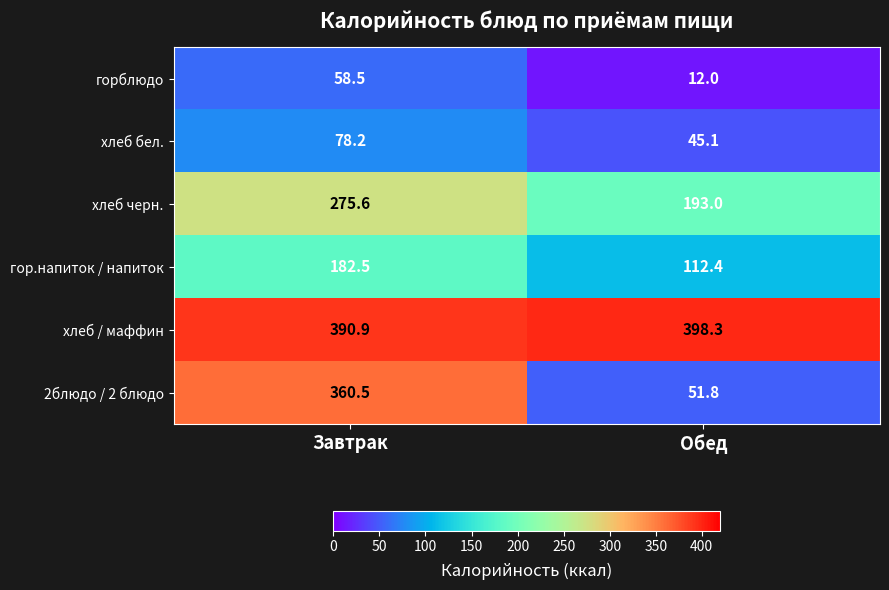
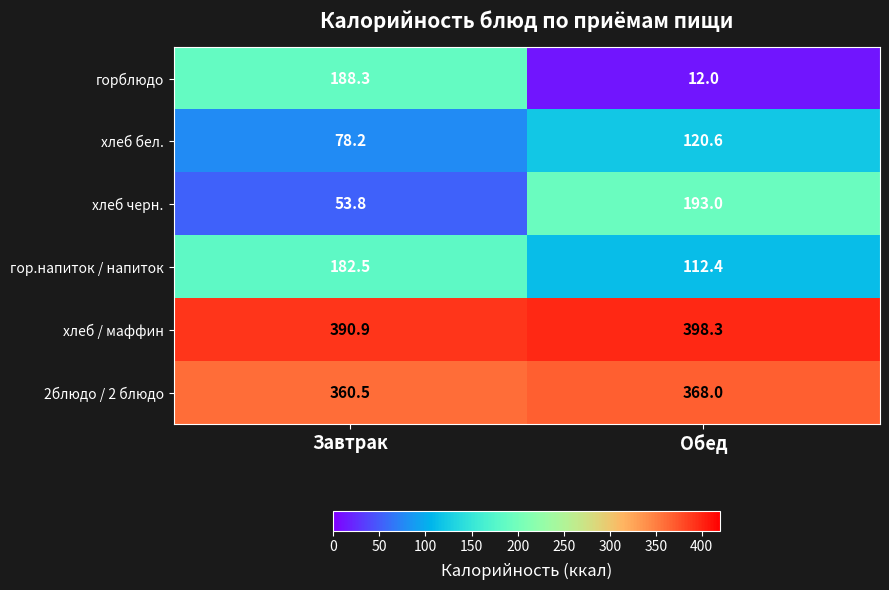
горблюдо, Завтрак: 58.5 -> 188.3
хлеб бел., Обед: 45.1 -> 120.6
хлеб черн., Завтрак: 275.6 -> 53.8
2блюдо / 2 блюдо, Обед: 51.8 -> 368.0
